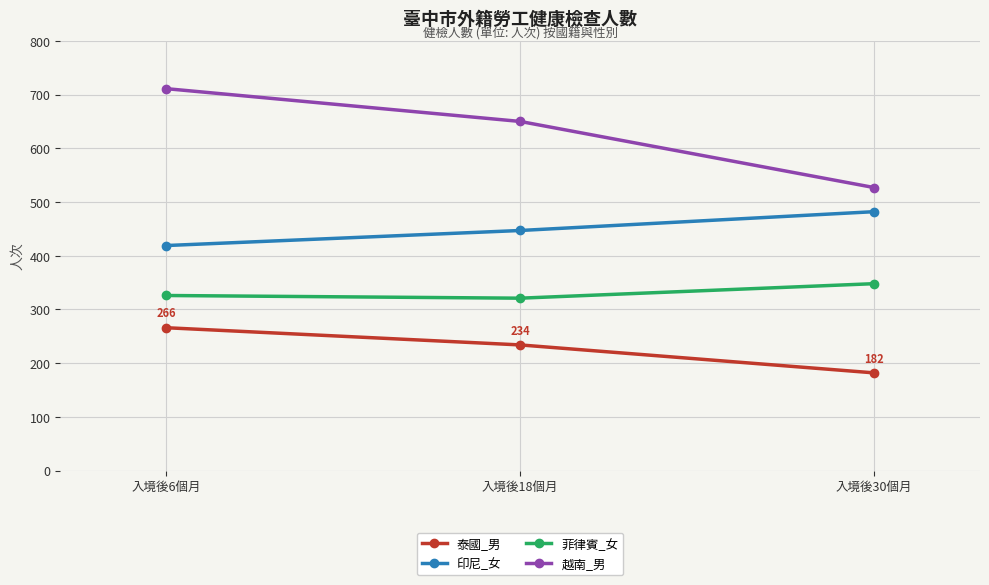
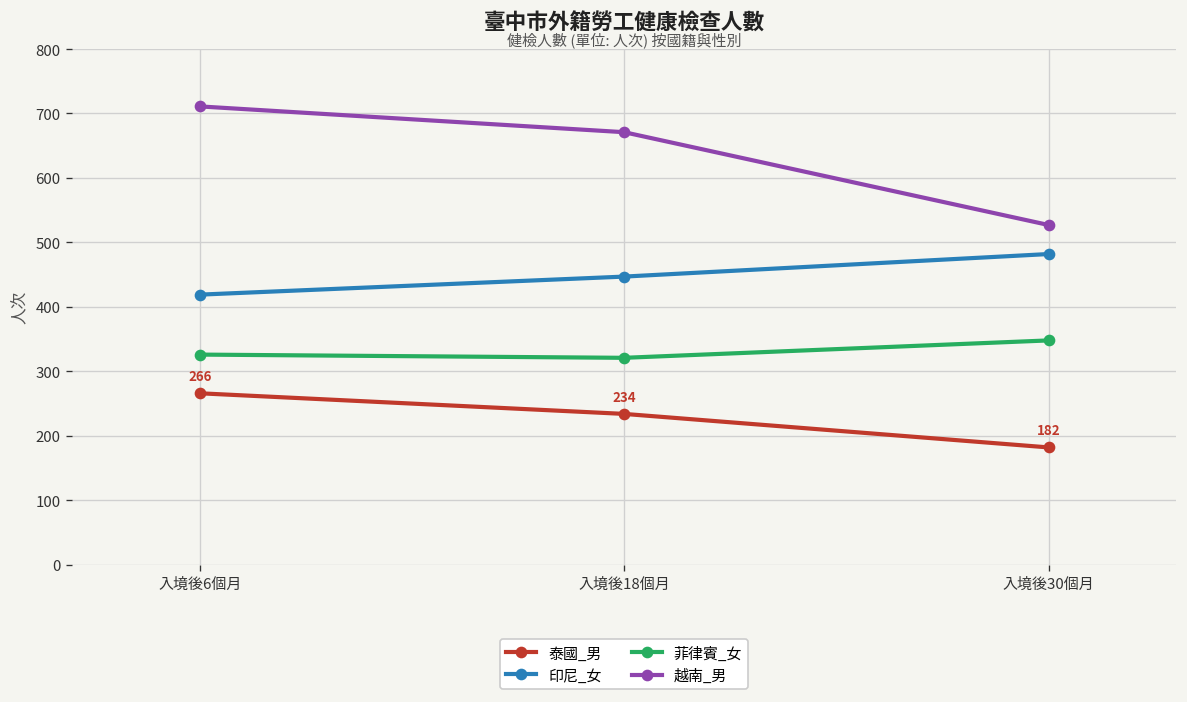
越南_男, 入境後18個月: 650 -> 670
